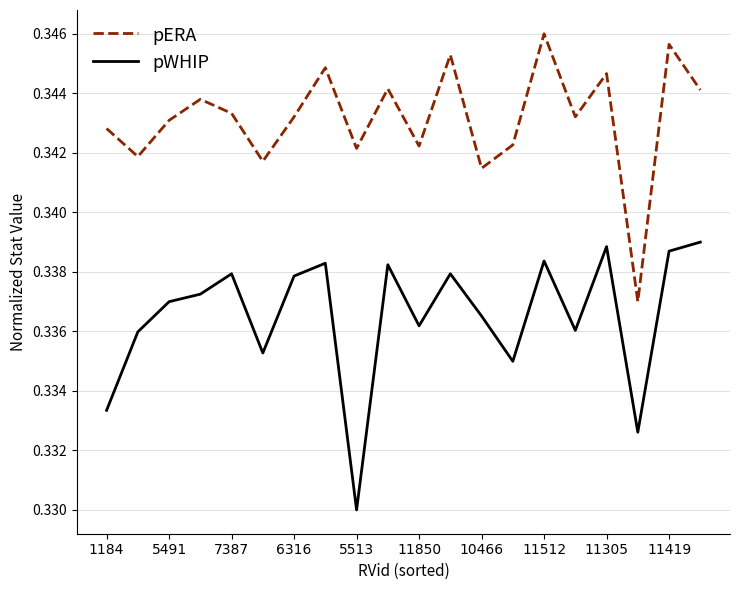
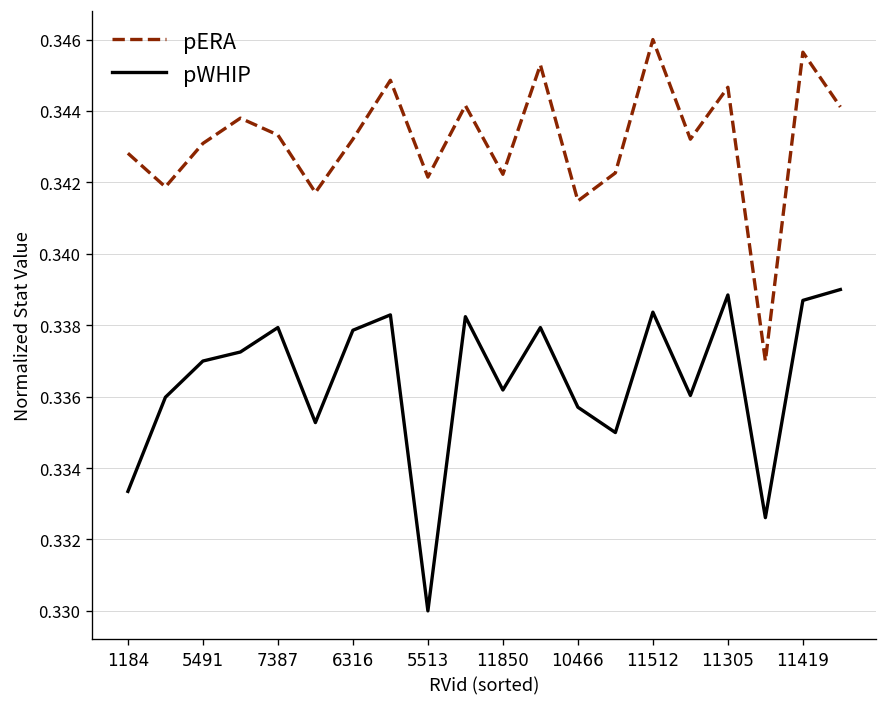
pWHIP, 10466: 0.3365 -> 0.3357
